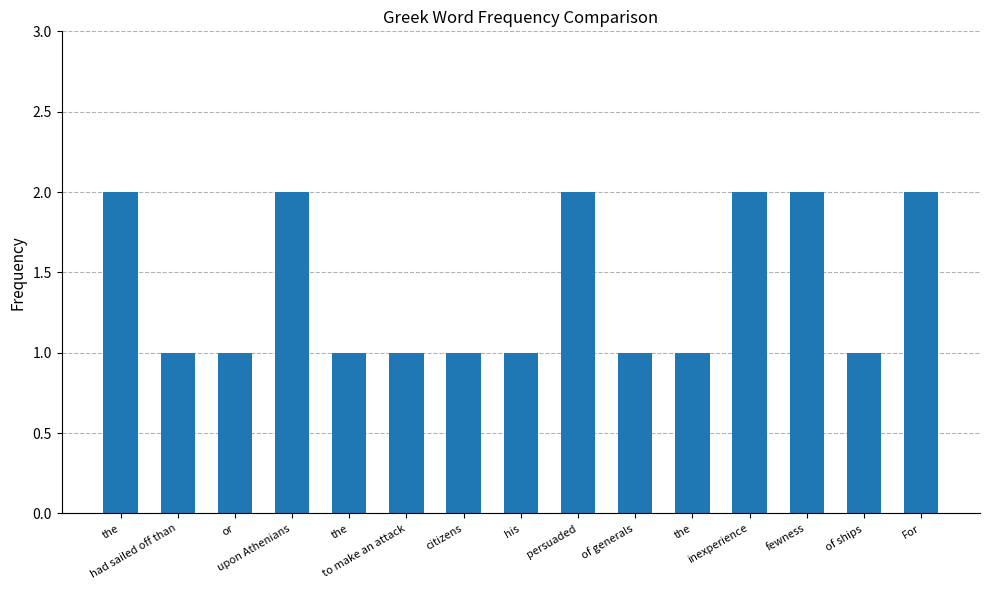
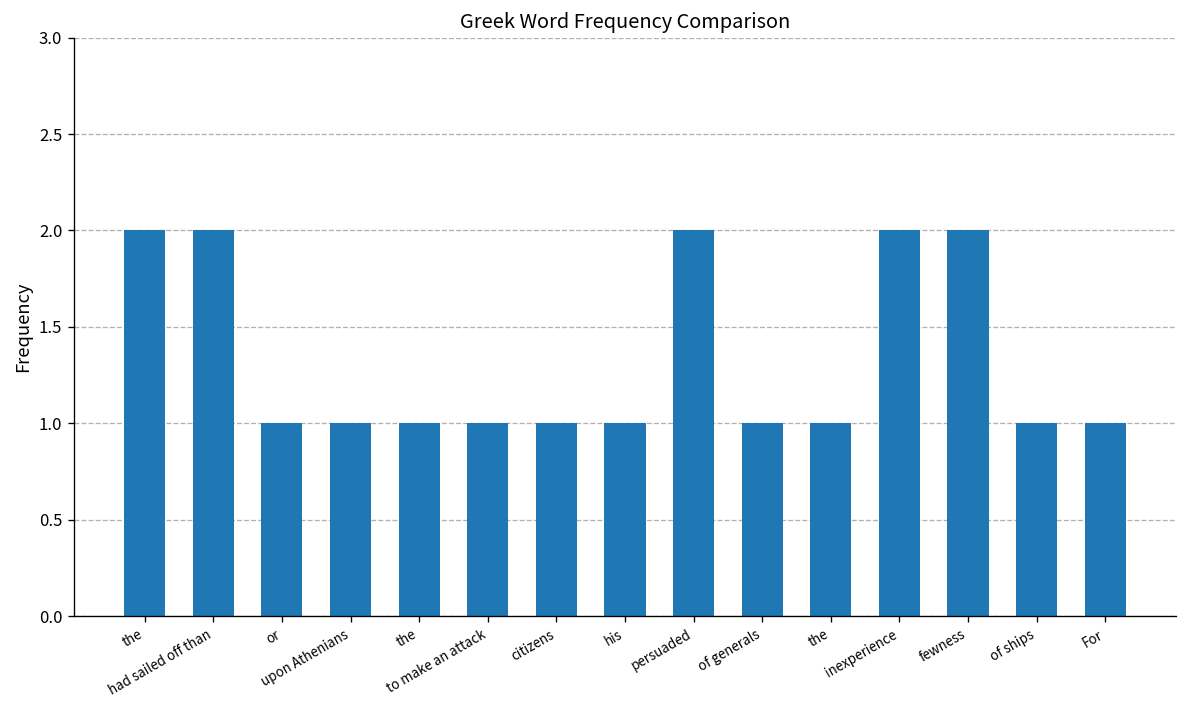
had sailed off than: 1 -> 2
upon Athenians: 2 -> 1
For: 2 -> 1
